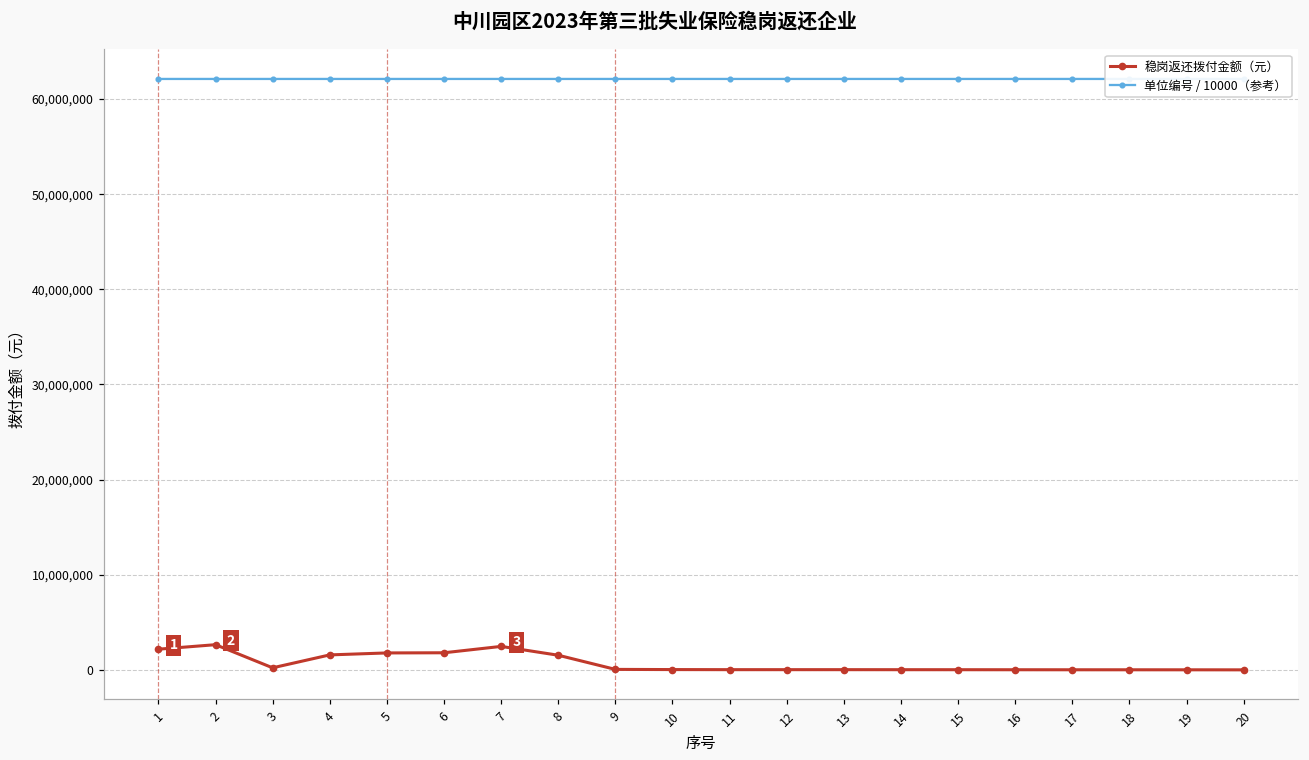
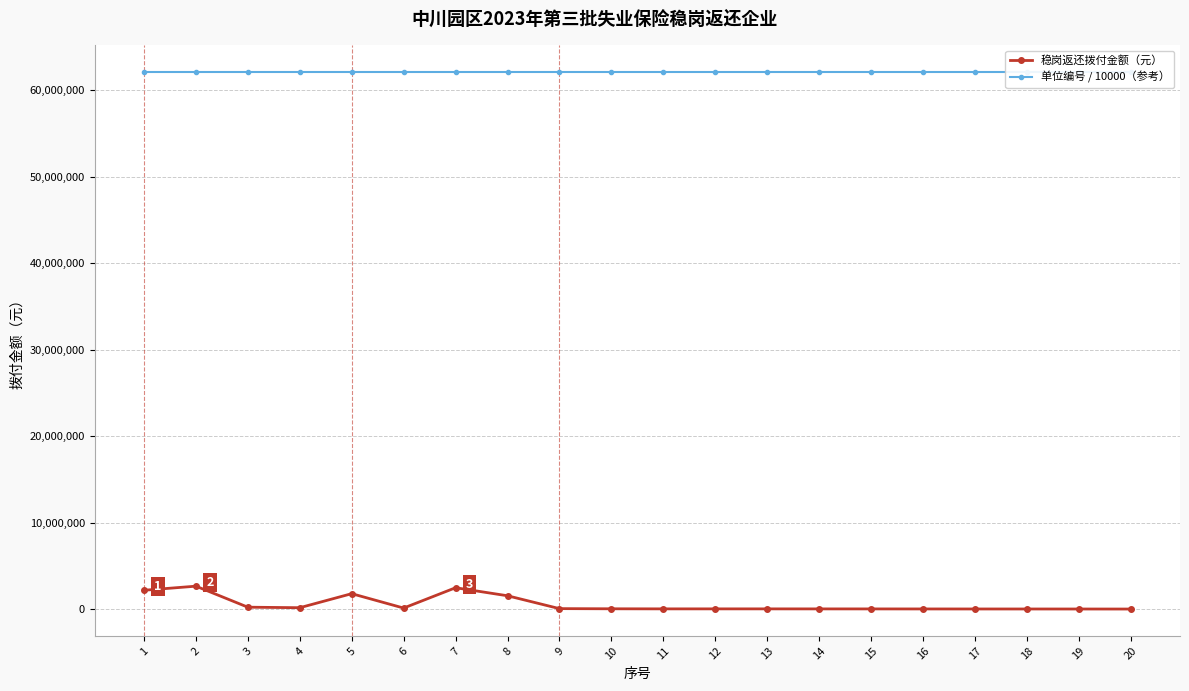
稳岗返还拨付金额（元）, 4: 2,000,000 -> 0
稳岗返还拨付金额（元）, 6: 2,000,000 -> 0
